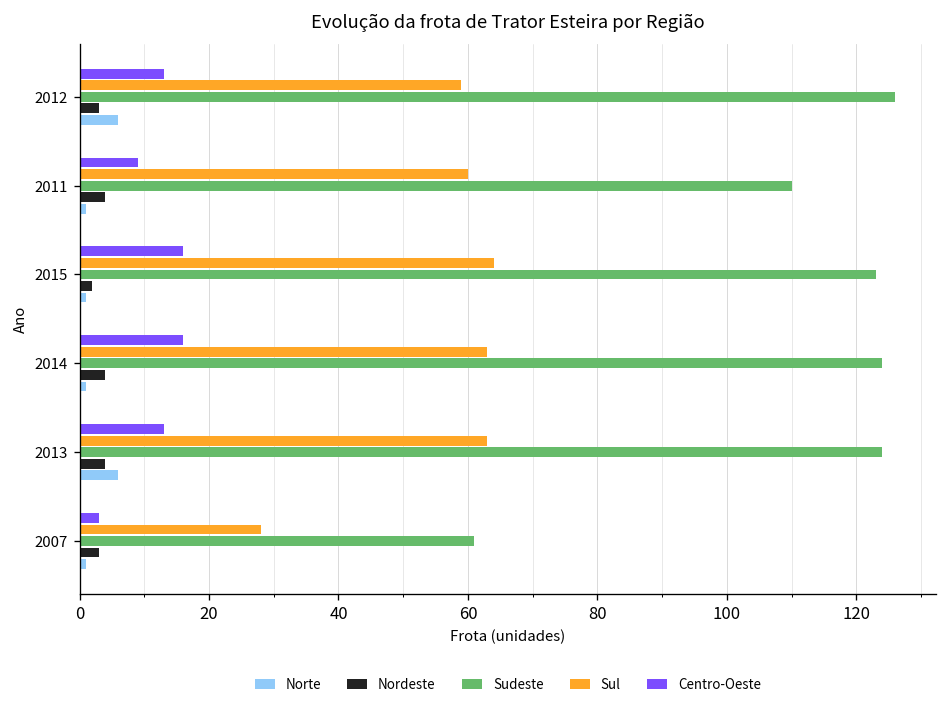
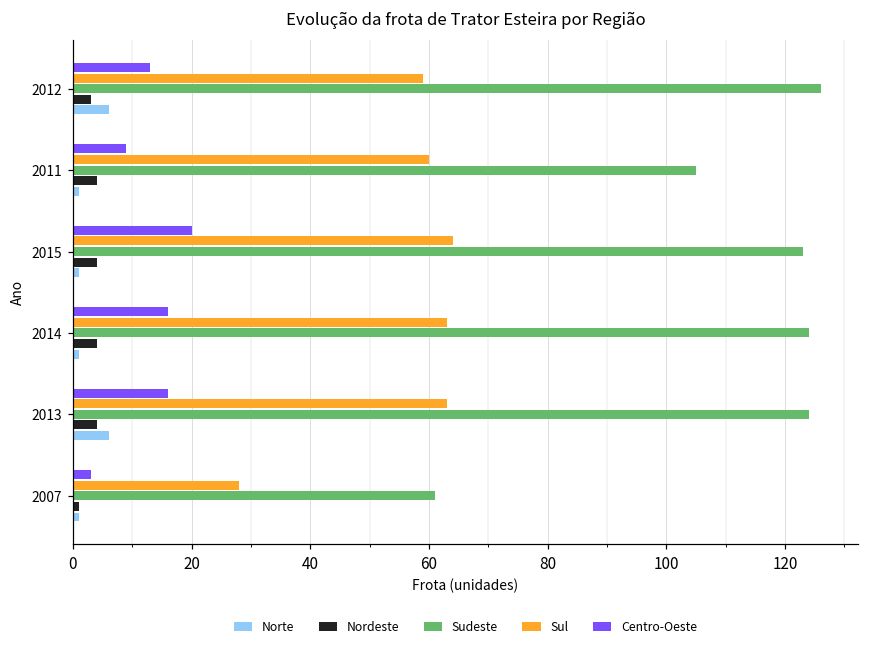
Sudeste, 2011: 110 -> 105
Centro-Oeste, 2015: 16 -> 20
Nordeste, 2015: 2 -> 4
Centro-Oeste, 2013: 13 -> 16
Nordeste, 2007: 3 -> 1
